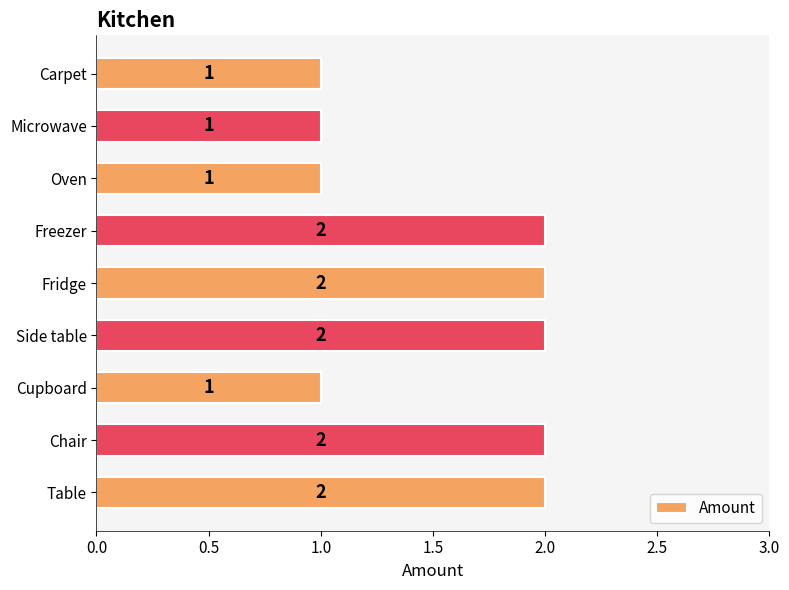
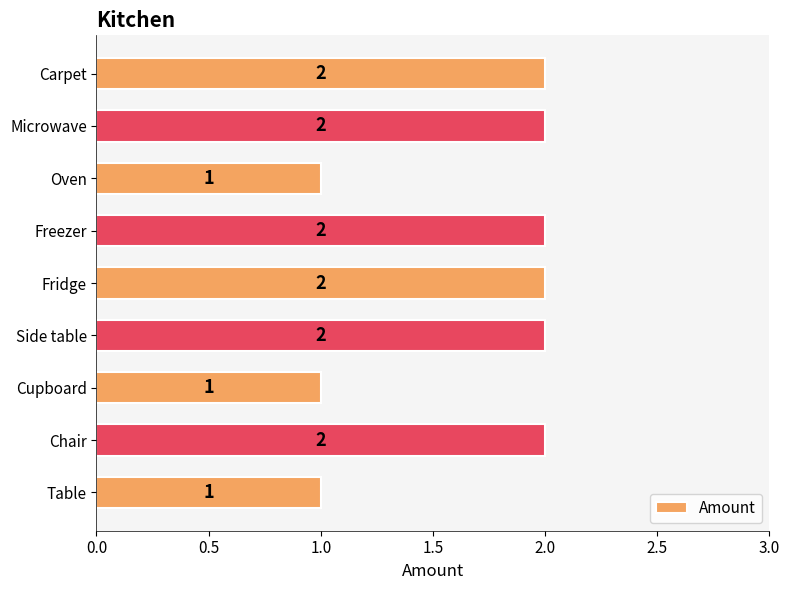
Carpet: 1 -> 2
Microwave: 1 -> 2
Table: 2 -> 1
